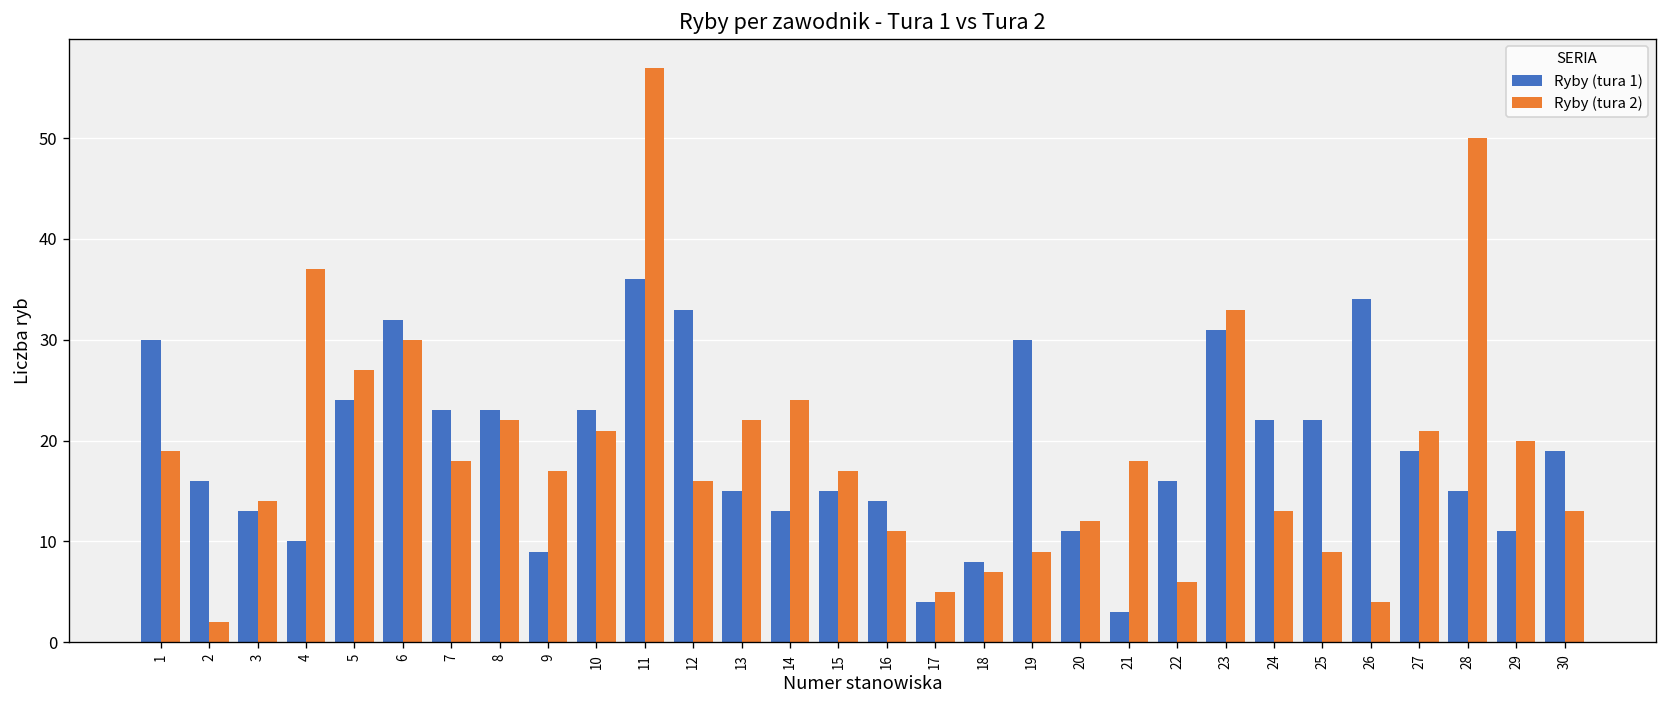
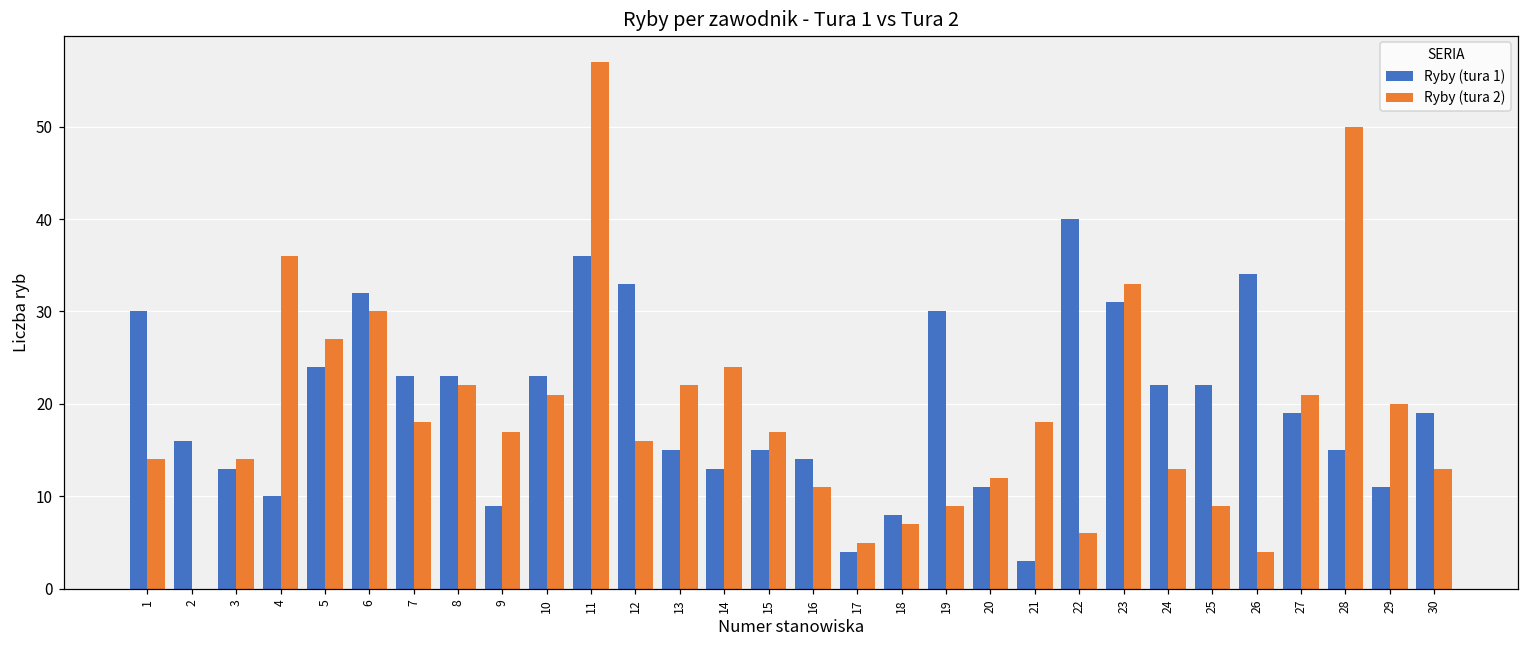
Ryby (tura 2), 1: 19 -> 14
Ryby (tura 2), 2: 2 -> 0
Ryby (tura 2), 4: 37 -> 36
Ryby (tura 1), 22: 16 -> 40
